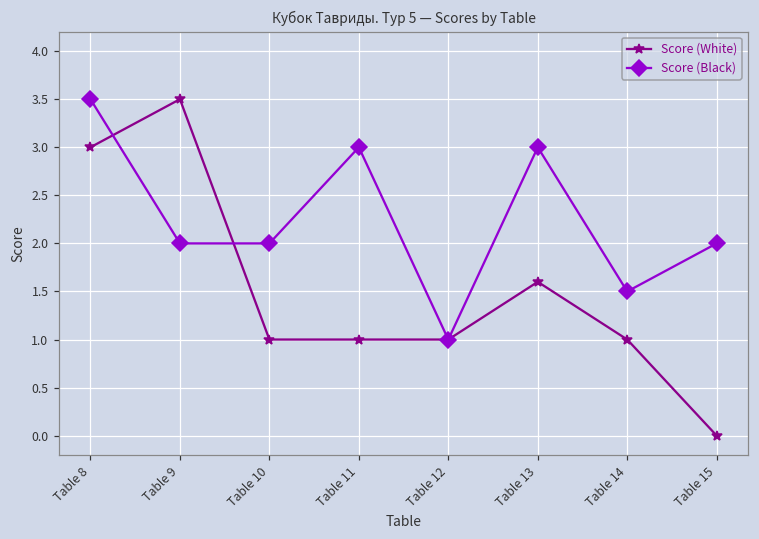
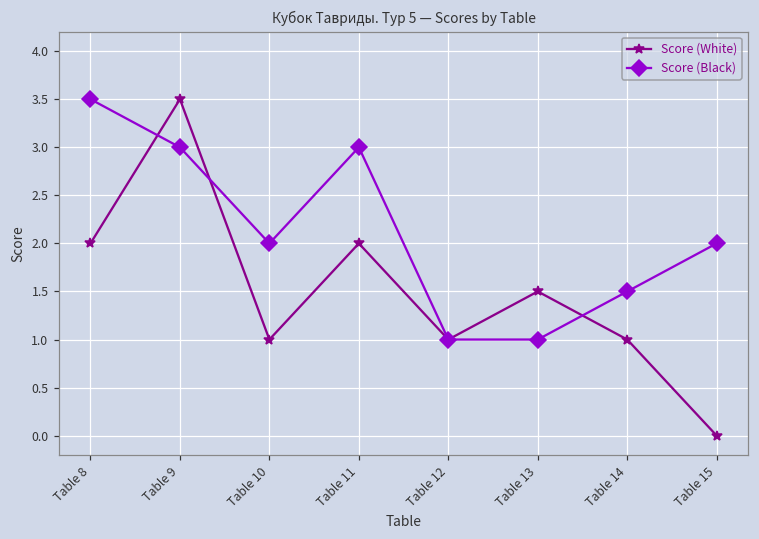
Score (White), Table 8: 3 -> 2
Score (Black), Table 9: 2 -> 3
Score (White), Table 11: 1 -> 2
Score (White), Table 13: 1.6 -> 1.5
Score (Black), Table 13: 3 -> 1
